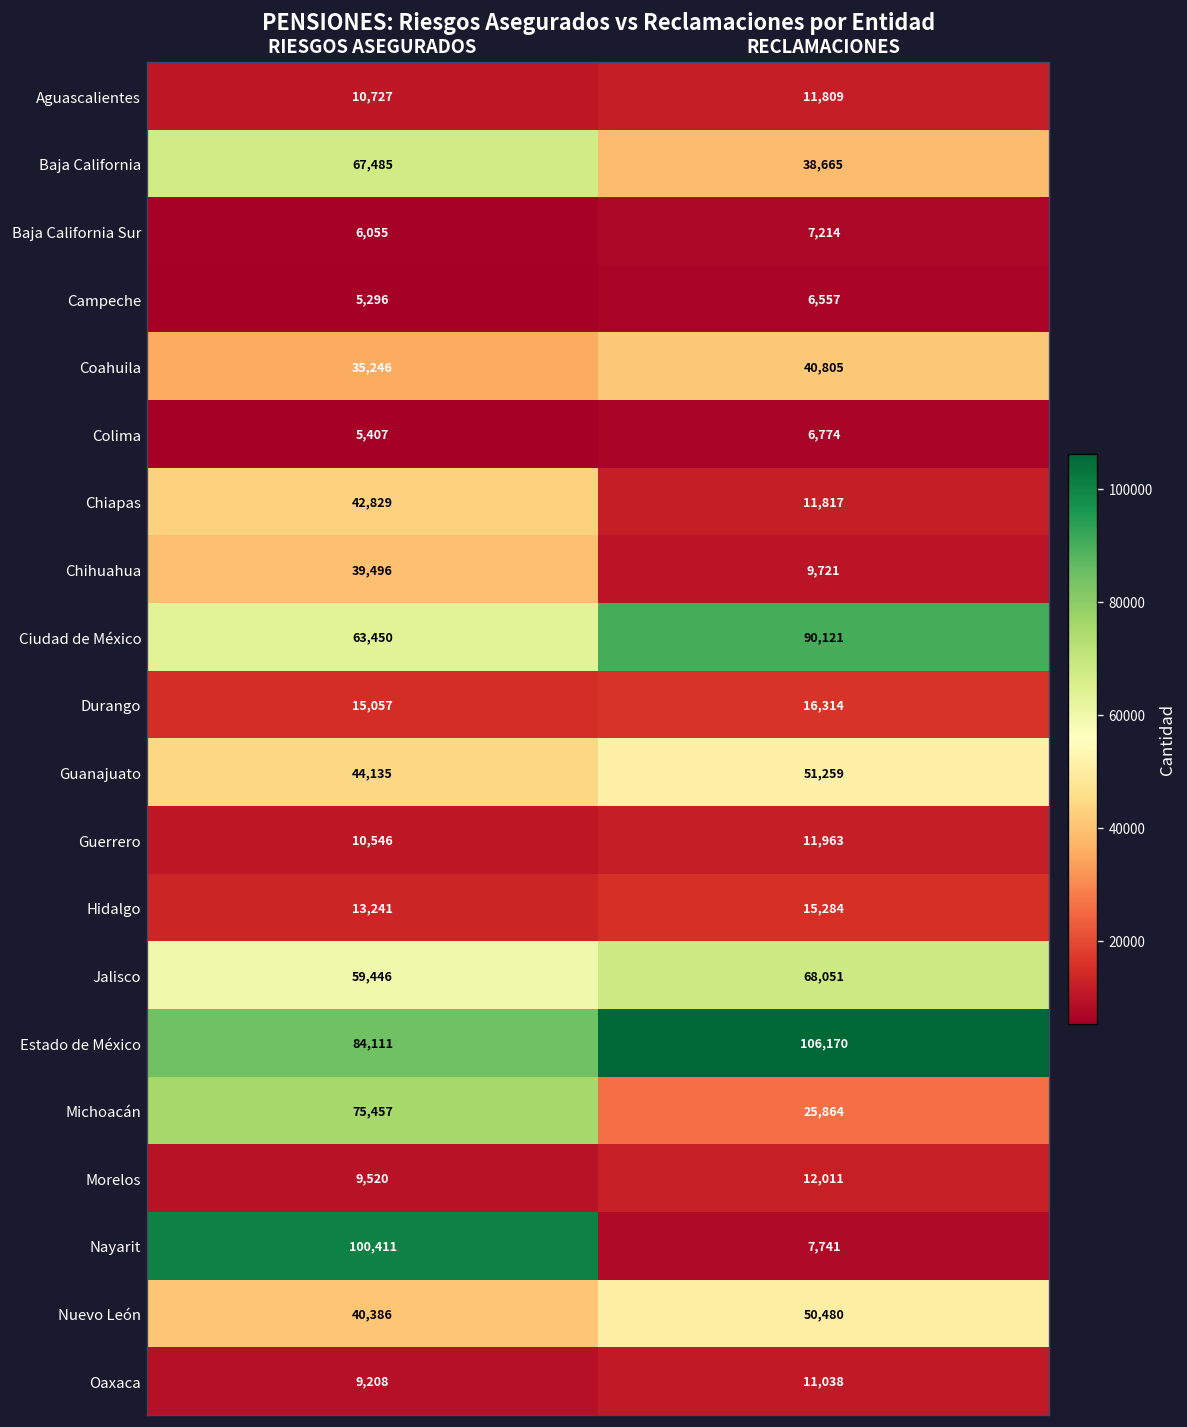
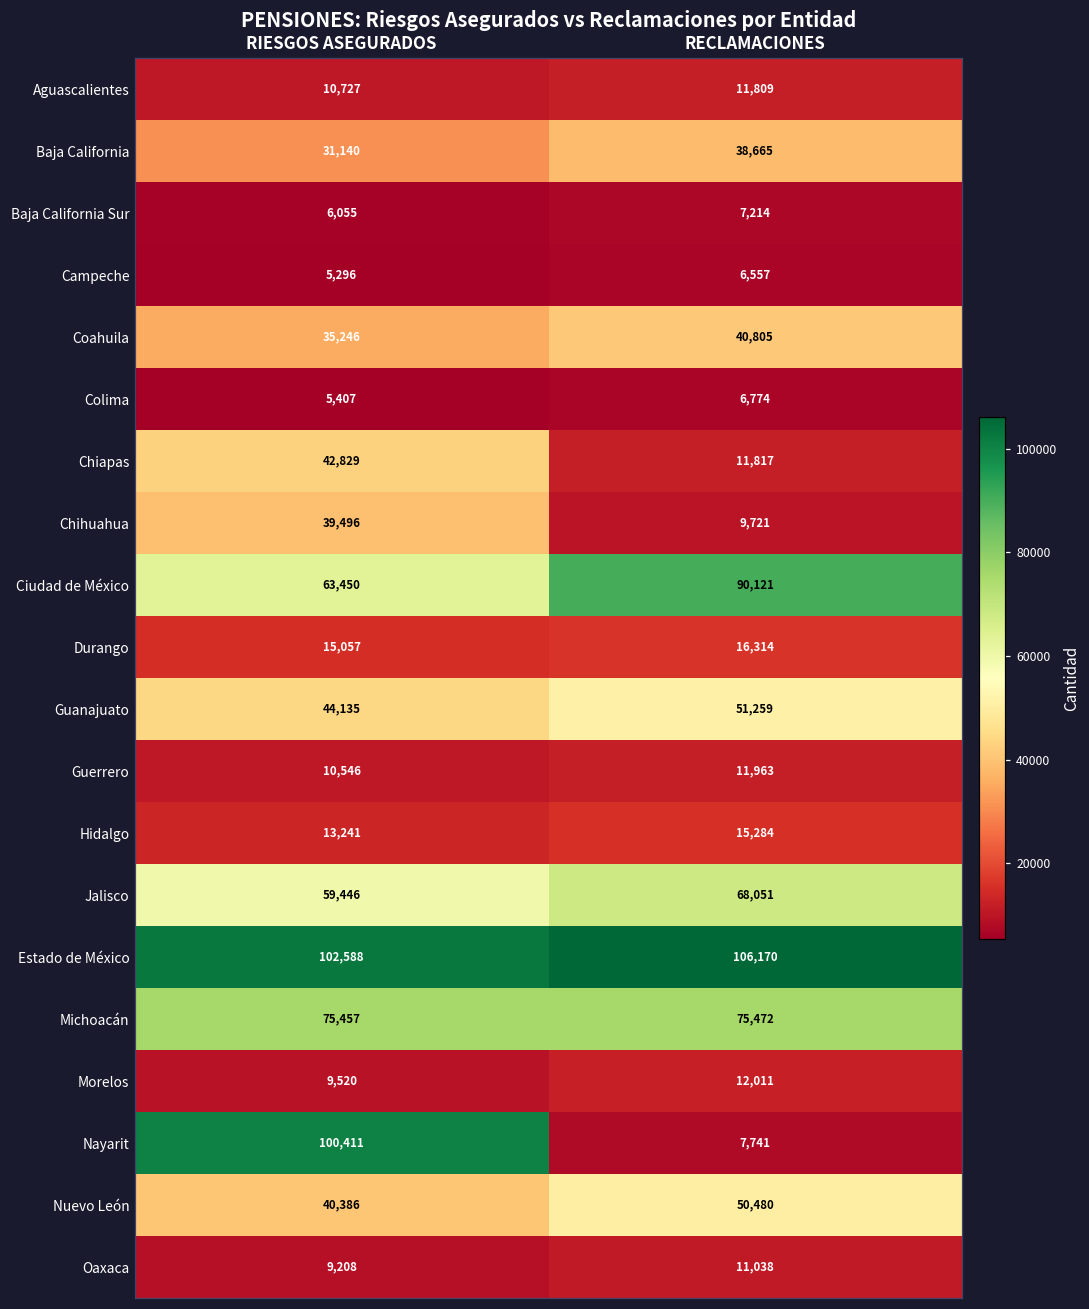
Baja California, RIESGOS ASEGURADOS: 67,485 -> 31,140
Estado de México, RIESGOS ASEGURADOS: 84,111 -> 102,588
Michoacán, RECLAMACIONES: 25,864 -> 75,472
